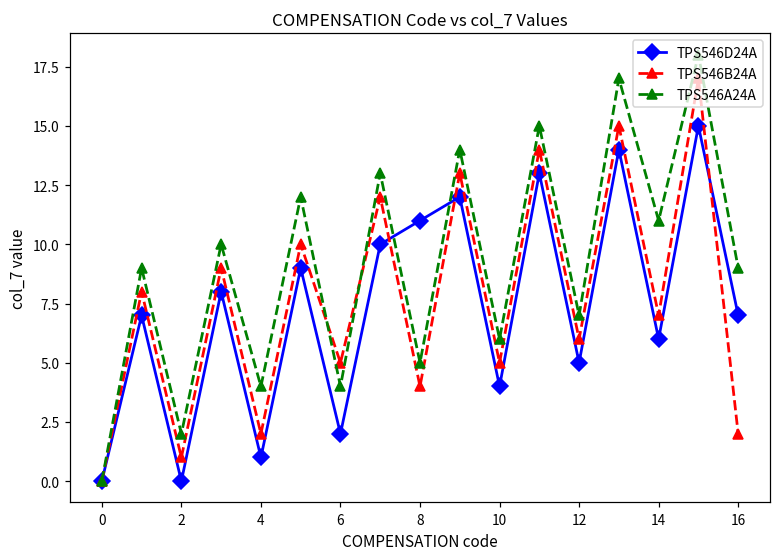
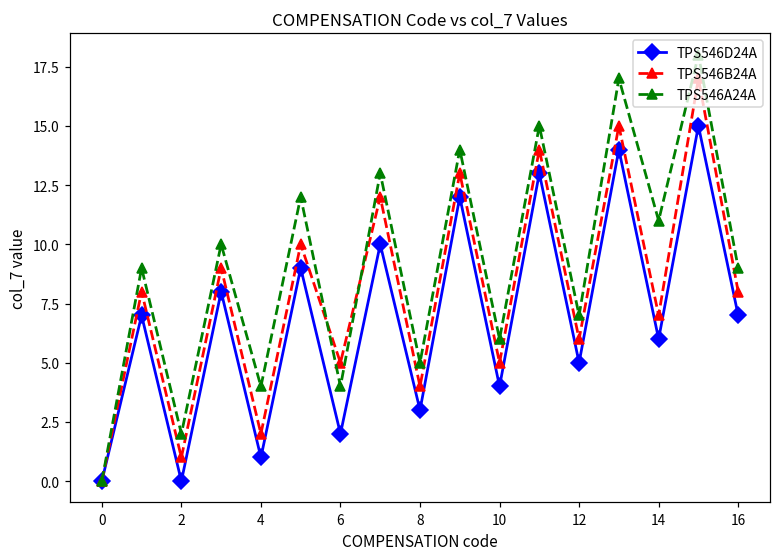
TPS546D24A, 8: 11 -> 3
TPS546B24A, 16: 2 -> 8
